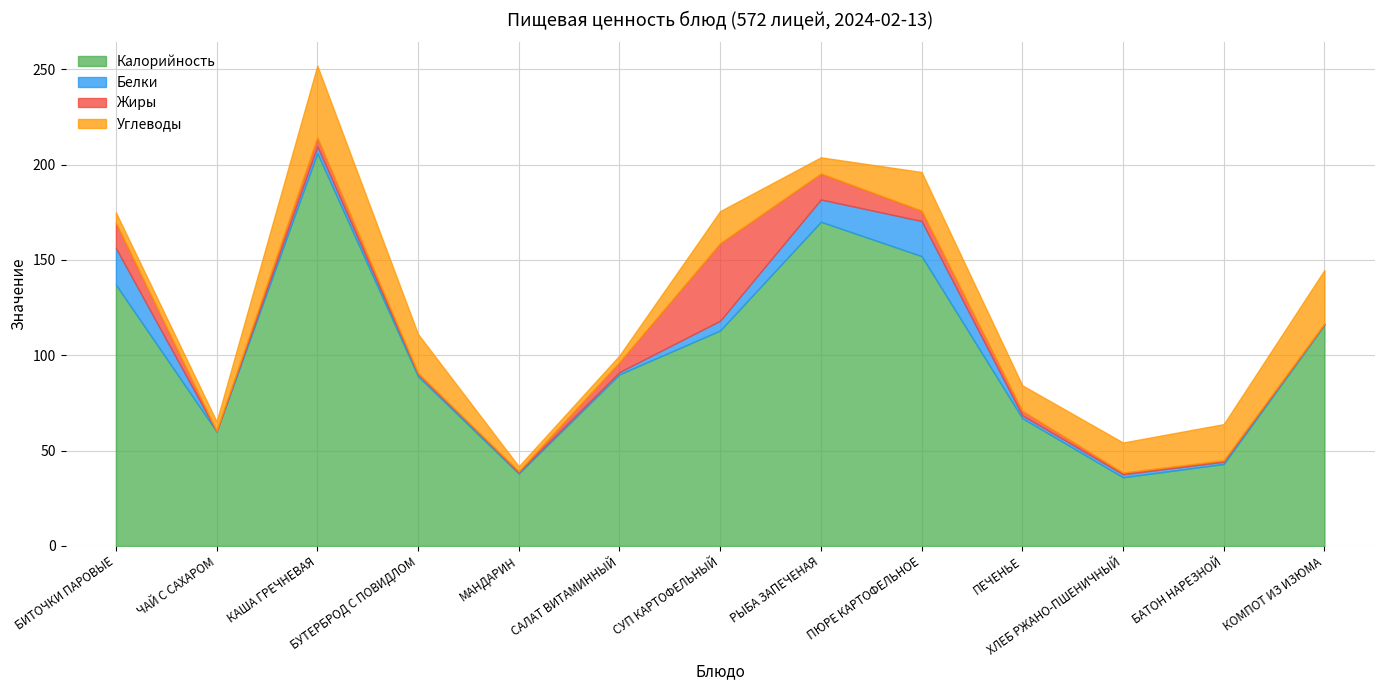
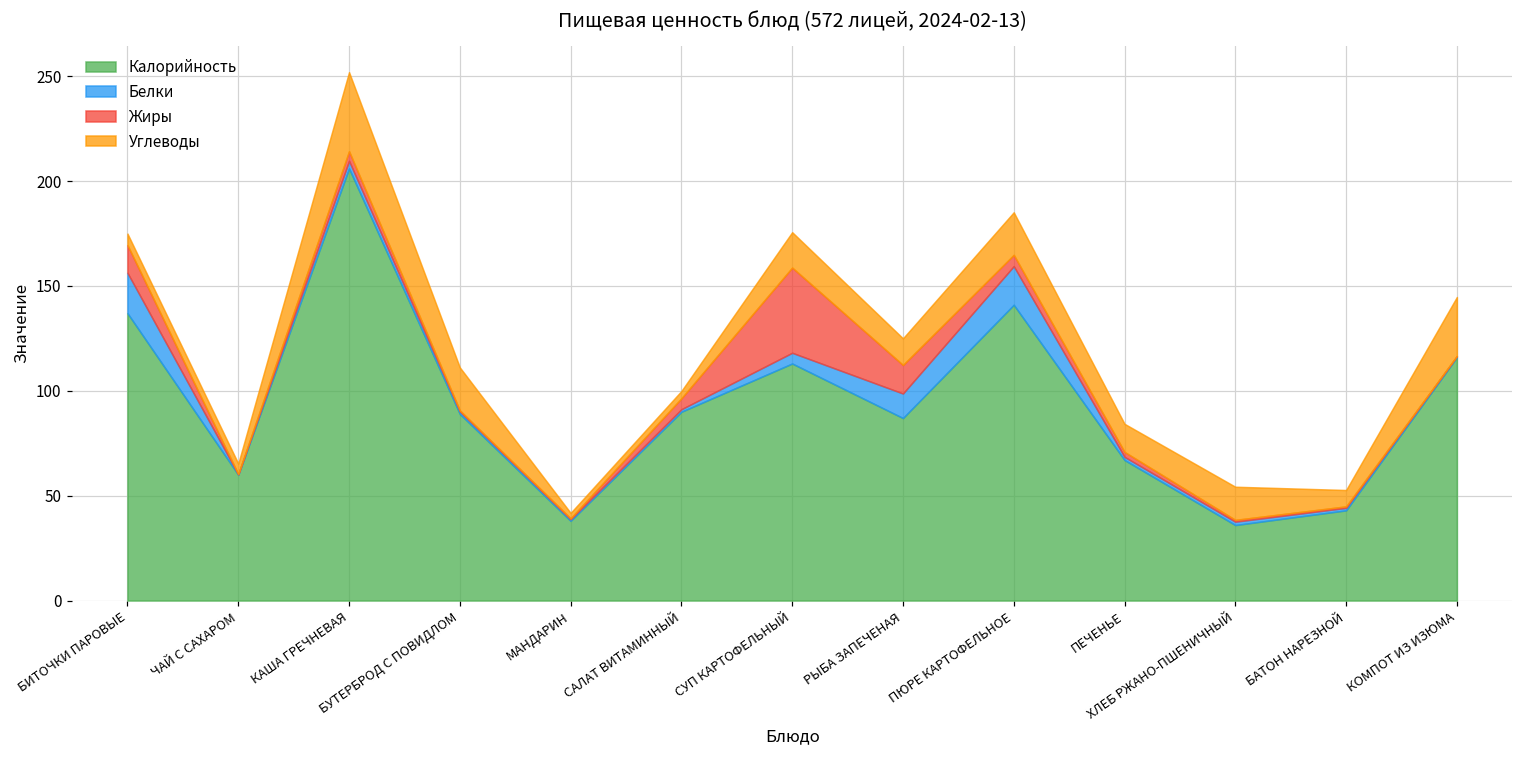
Калорийность, РЫБА ЗАПЕЧЕНАЯ: 170 -> 87
Углеводы, РЫБА ЗАПЕЧЕНАЯ: 9 -> 13
Калорийность, ПЮРЕ КАРТОФЕЛЬНОЕ: 152 -> 141
Углеводы, БАТОН НАРЕЗНОЙ: 19 -> 8
